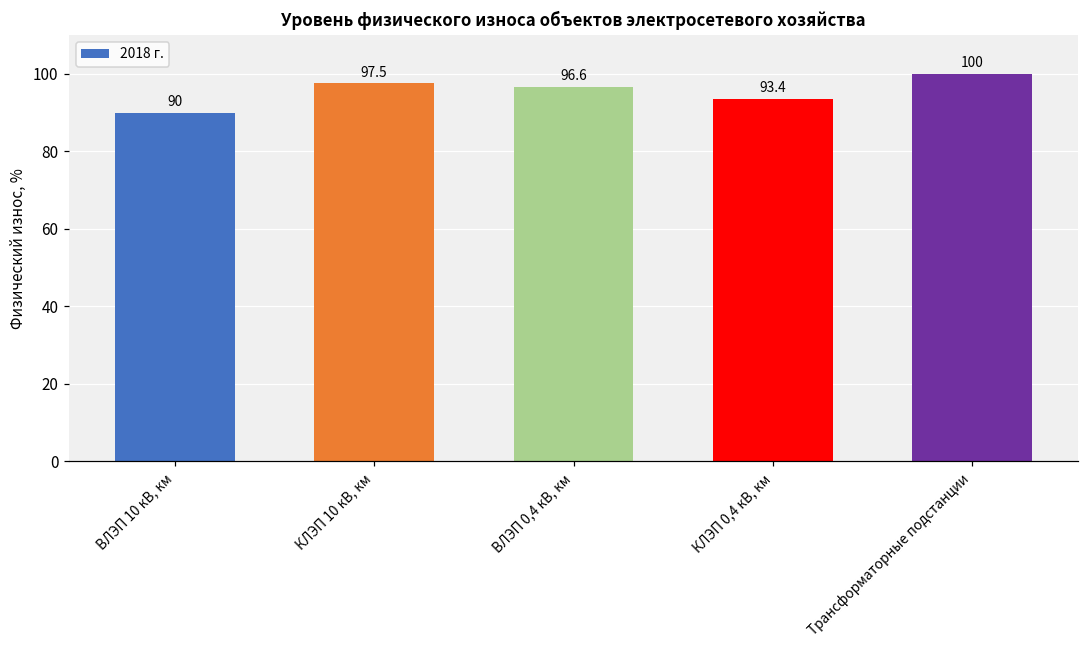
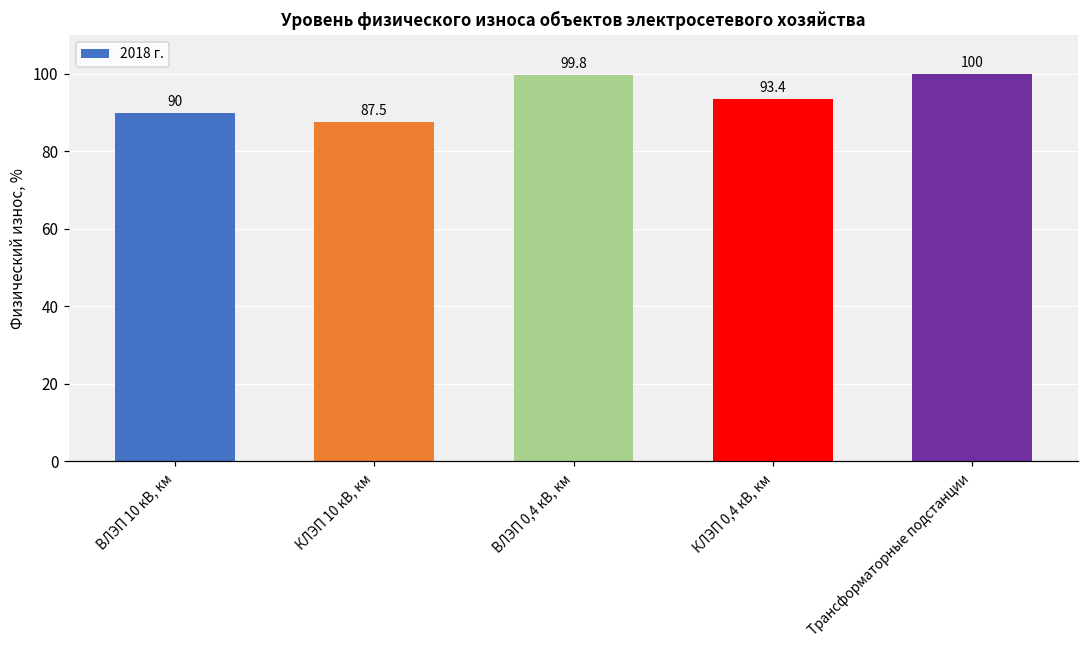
КЛЭП 10 кВ, км: 97.5 -> 87.5
ВЛЭП 0,4 кВ, км: 96.6 -> 99.8
